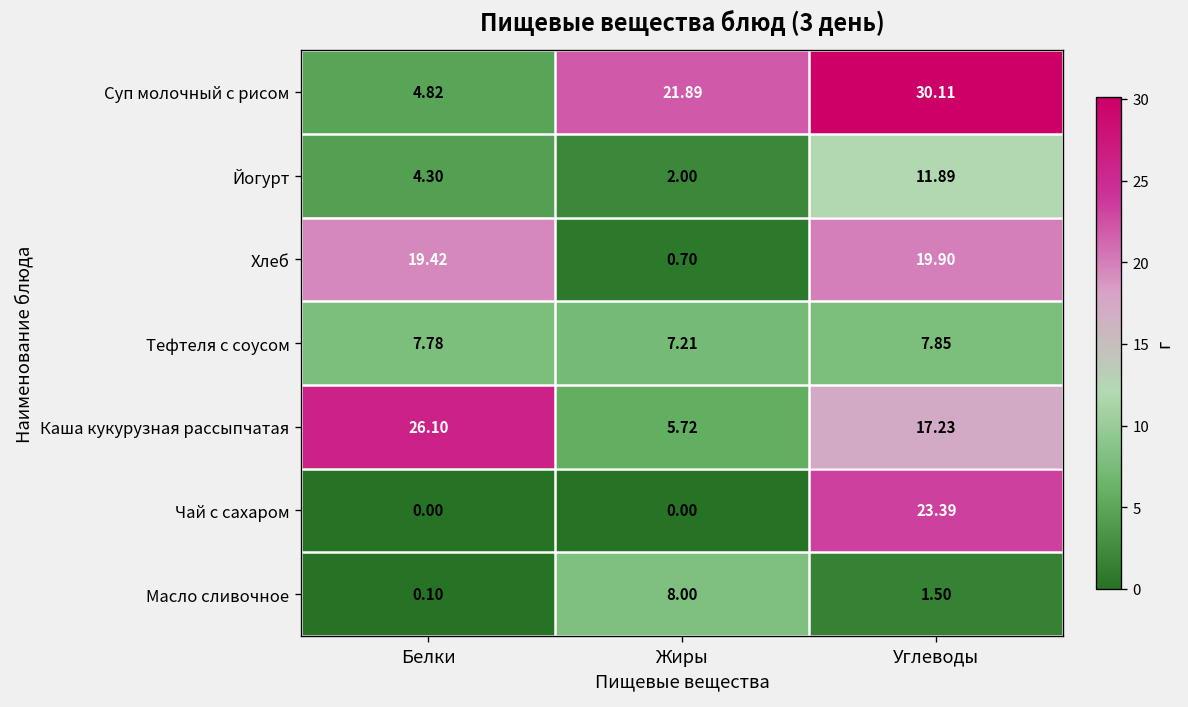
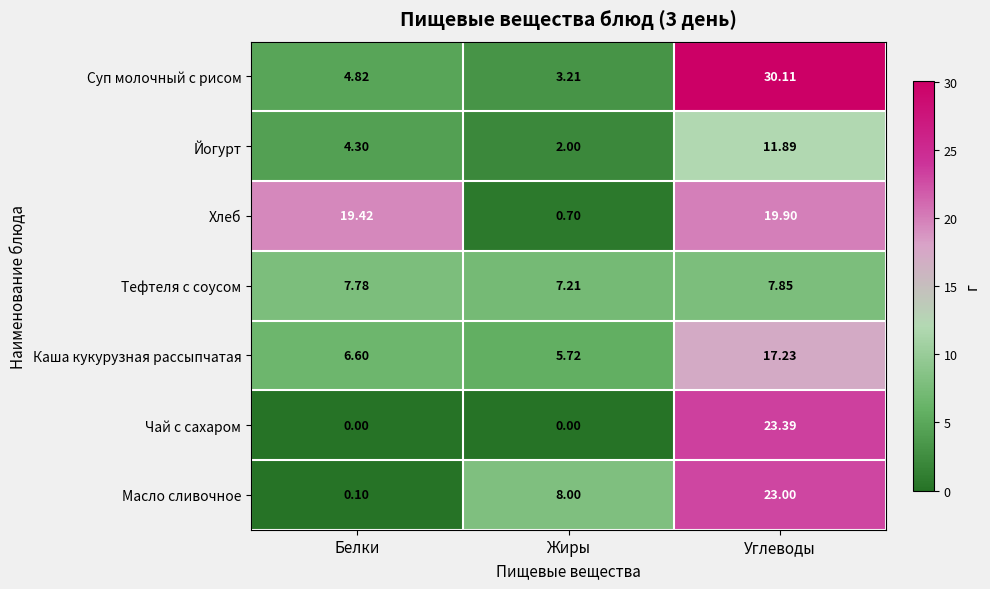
Суп молочный с рисом, Жиры: 21.89 -> 3.21
Каша кукурузная рассыпчатая, Белки: 26.10 -> 6.60
Масло сливочное, Углеводы: 1.50 -> 23.00
